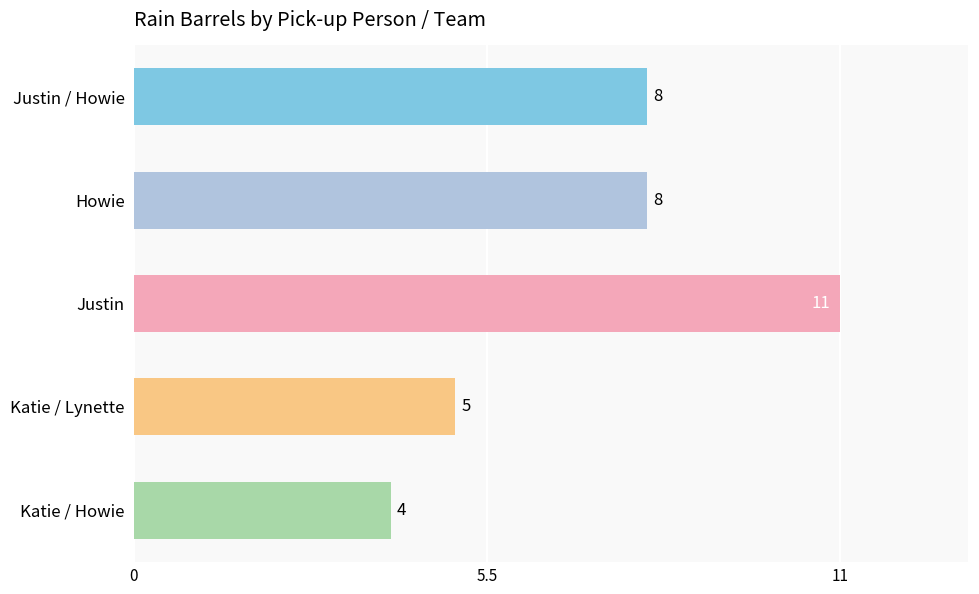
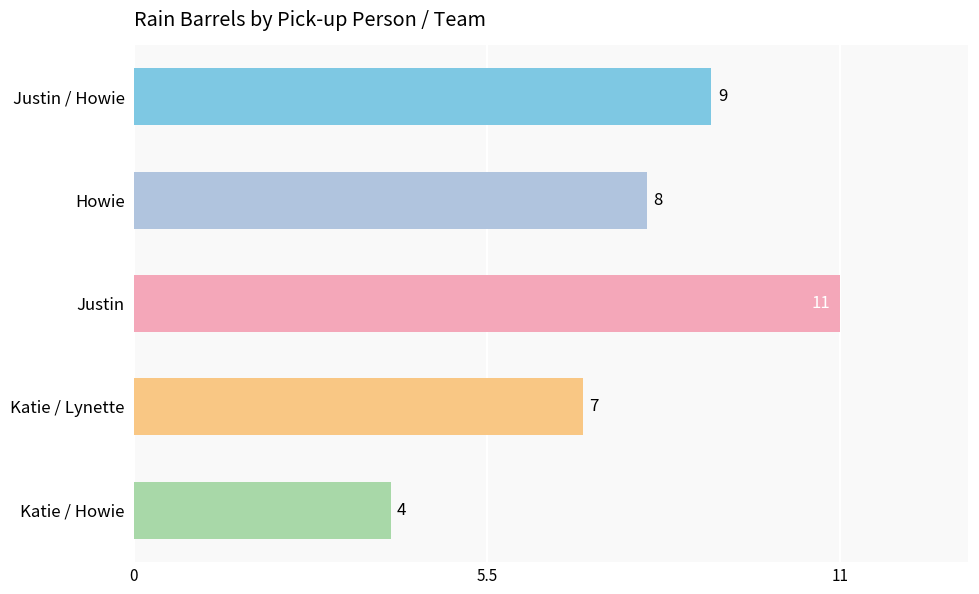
Justin / Howie: 8 -> 9
Katie / Lynette: 5 -> 7
